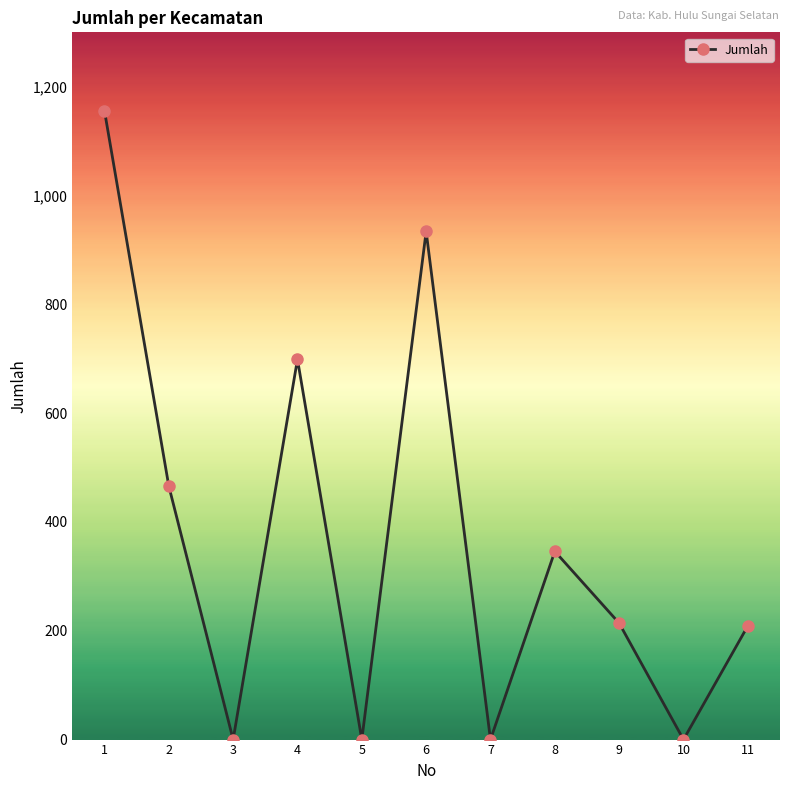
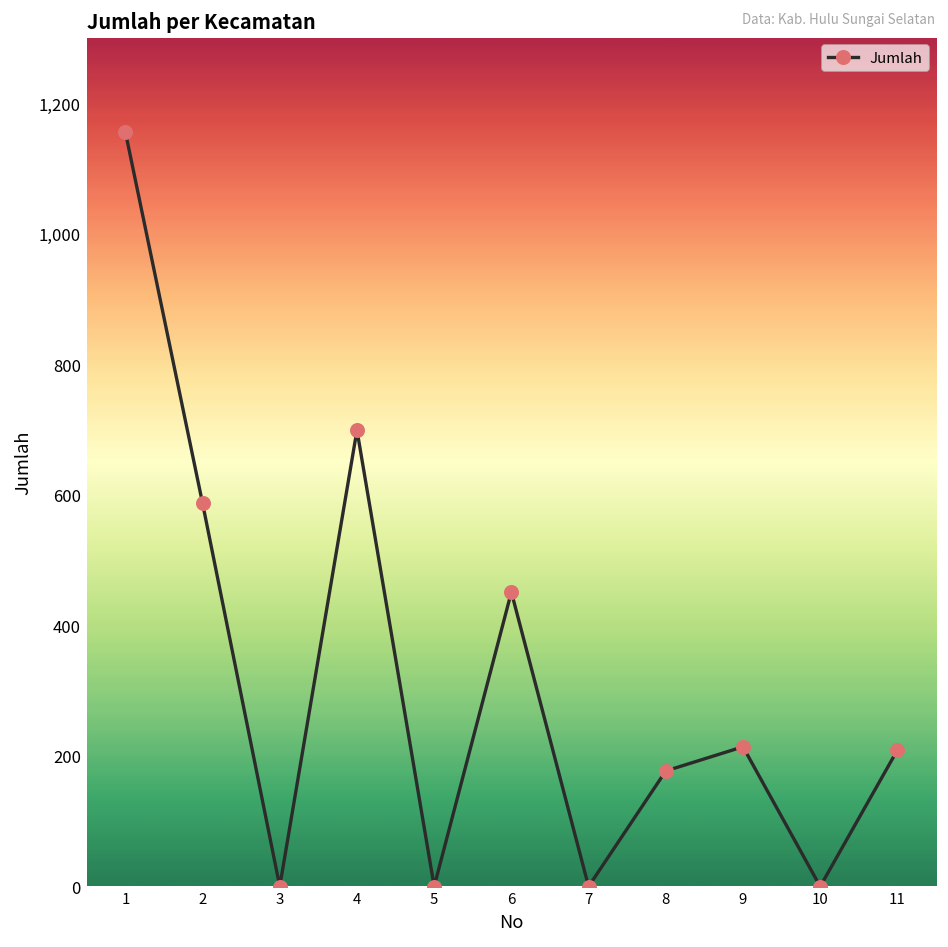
2: 470 -> 590
6: 930 -> 450
8: 350 -> 180
